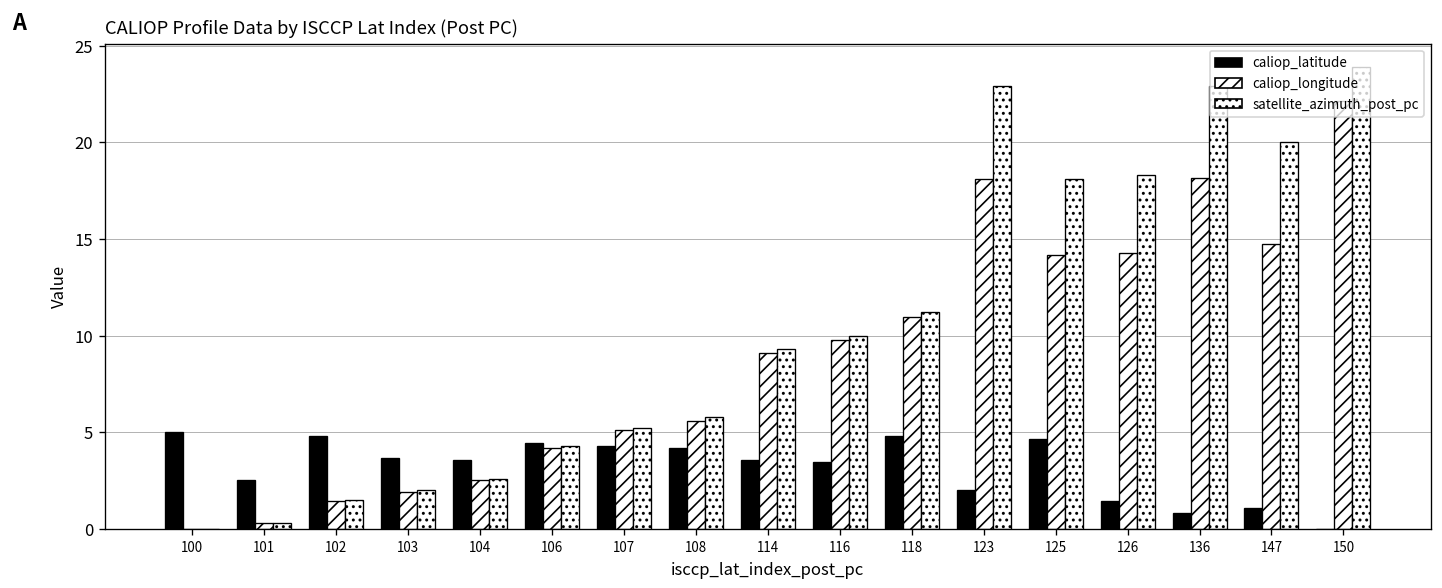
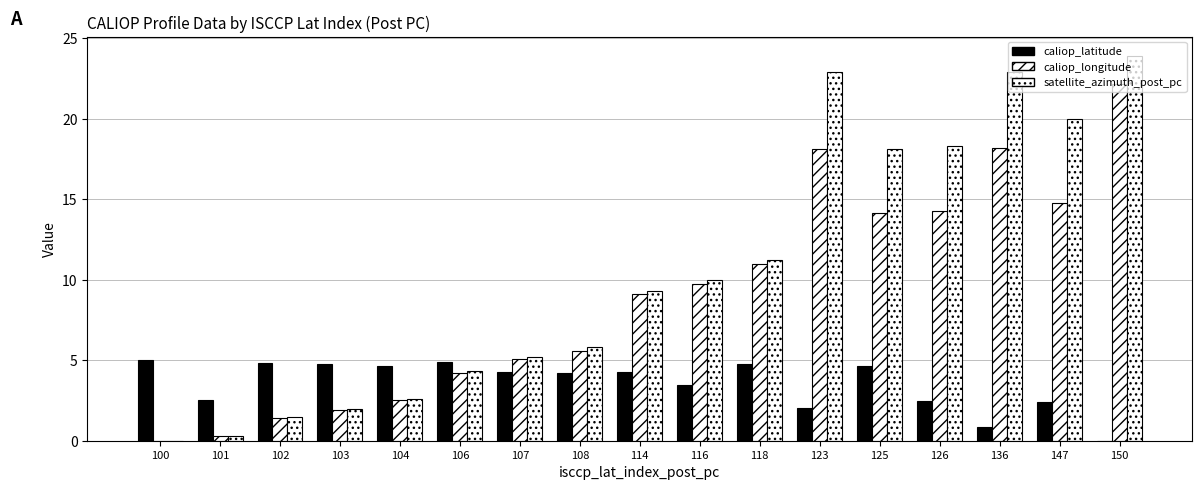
caliop_latitude, 103: 3.7 -> 4.8
caliop_latitude, 104: 3.6 -> 4.7
caliop_latitude, 106: 4.4 -> 4.9
caliop_latitude, 114: 3.6 -> 4.2
caliop_latitude, 126: 1.5 -> 2.5
caliop_latitude, 147: 1.1 -> 2.4
